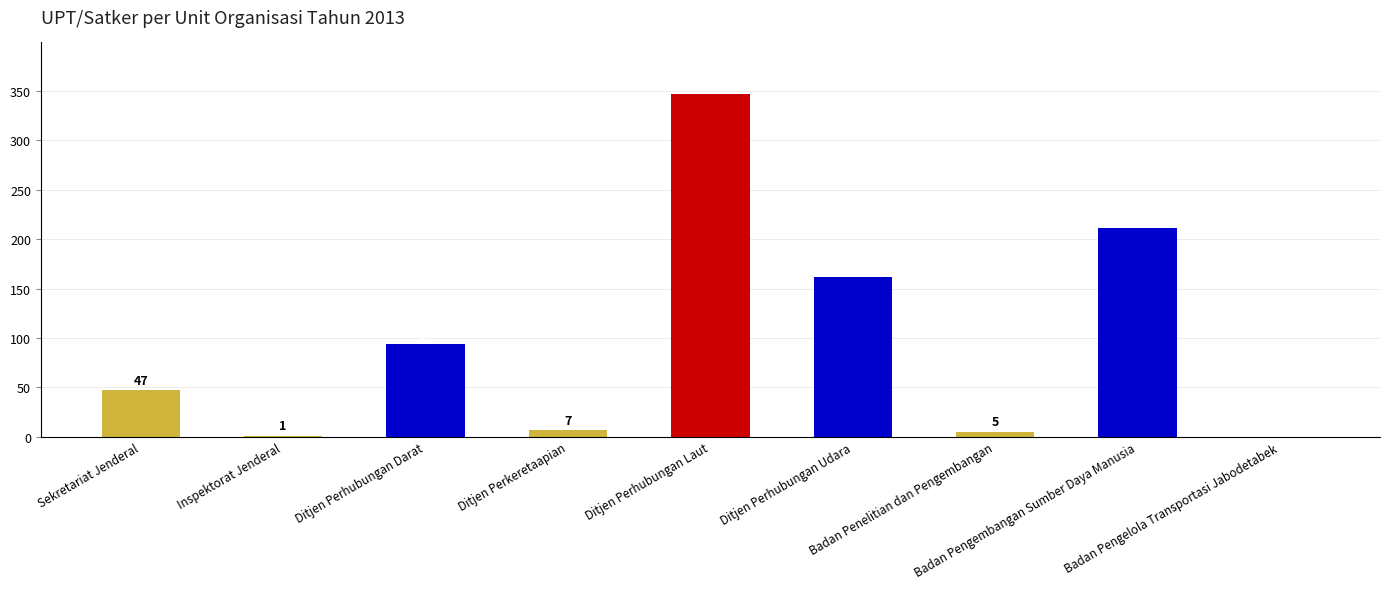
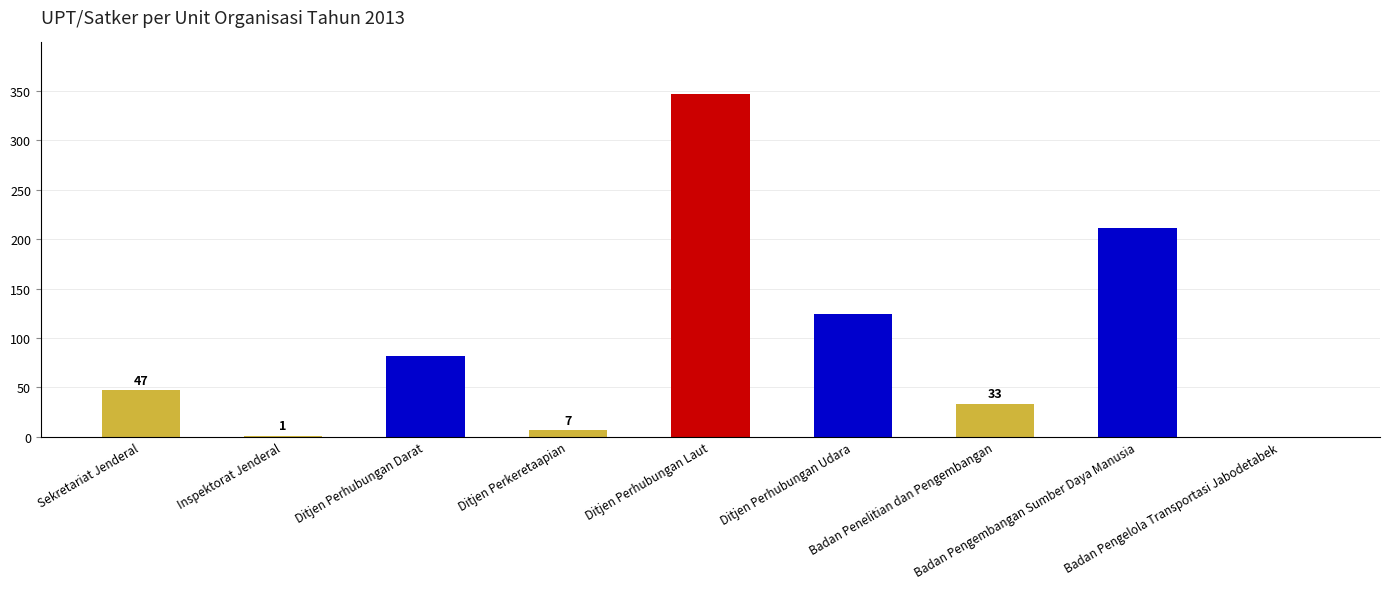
Ditjen Perhubungan Darat: 90 -> 80
Ditjen Perhubungan Udara: 160 -> 120
Badan Penelitian dan Pengembangan: 5 -> 33
